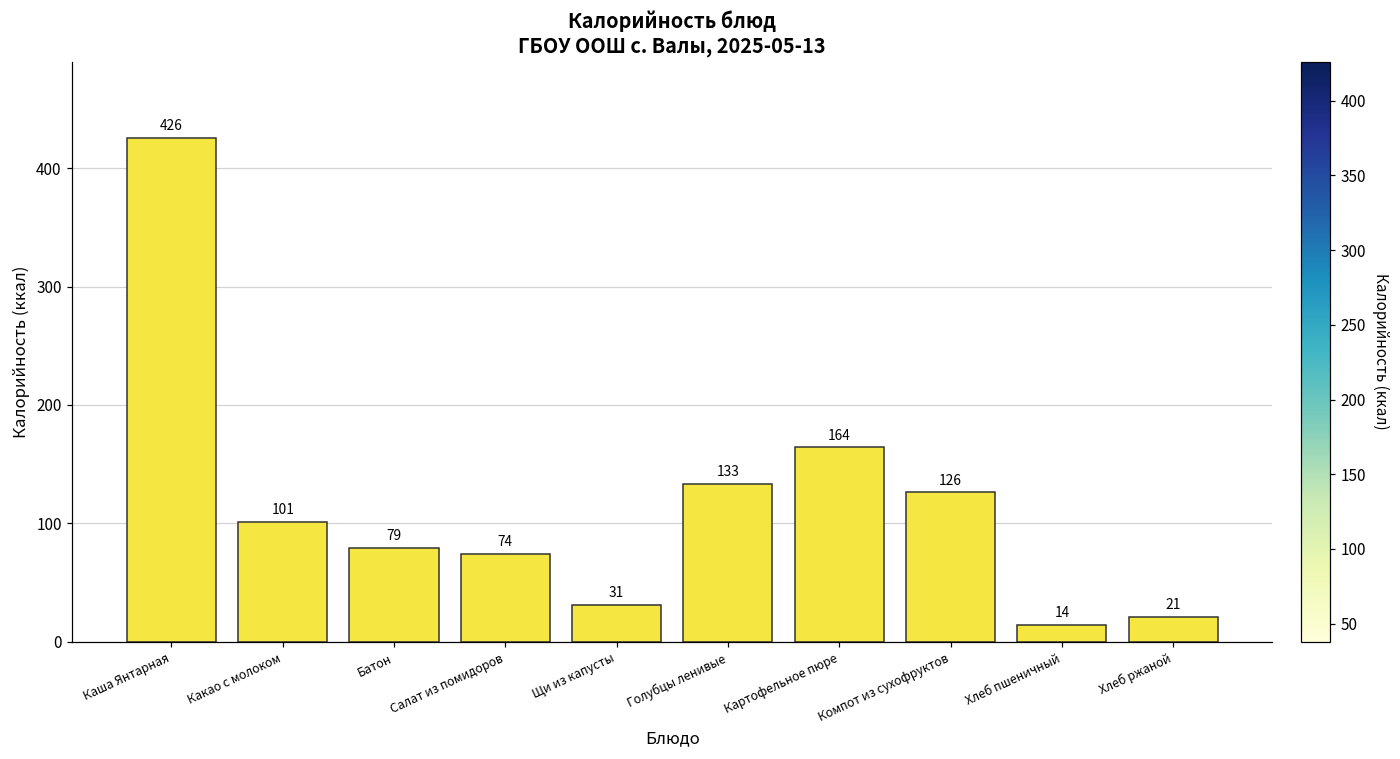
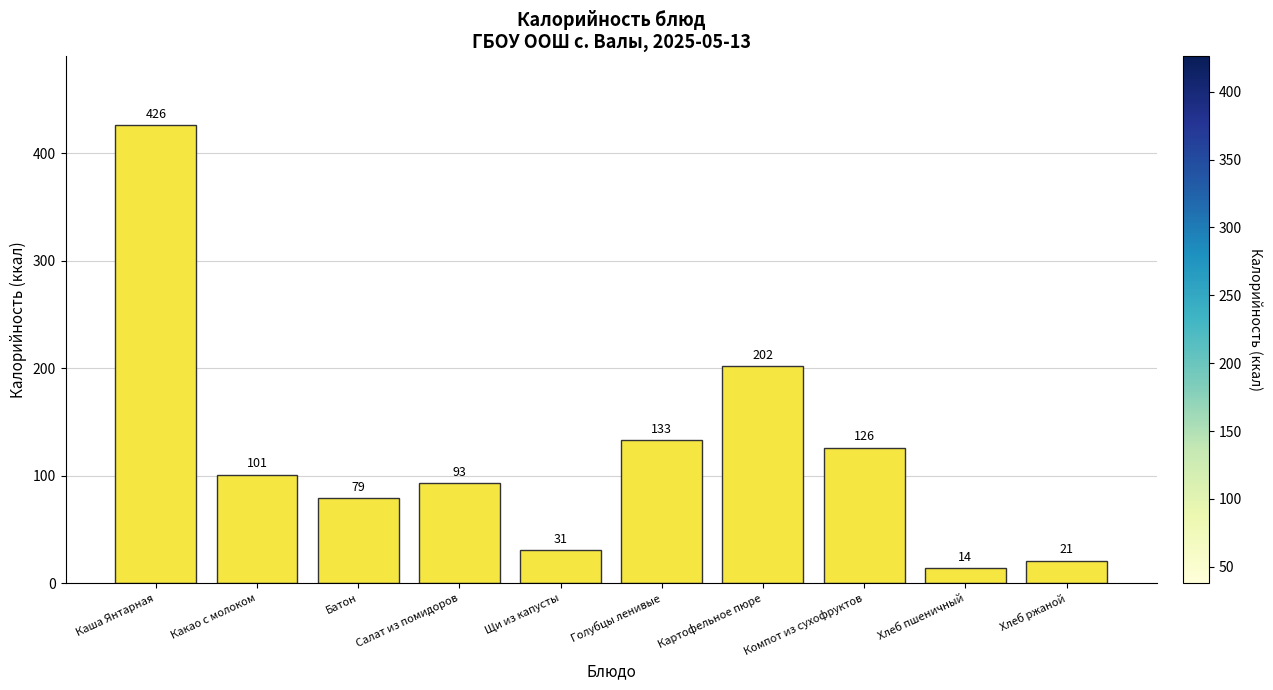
Салат из помидоров: 74 -> 93
Картофельное пюре: 164 -> 202
